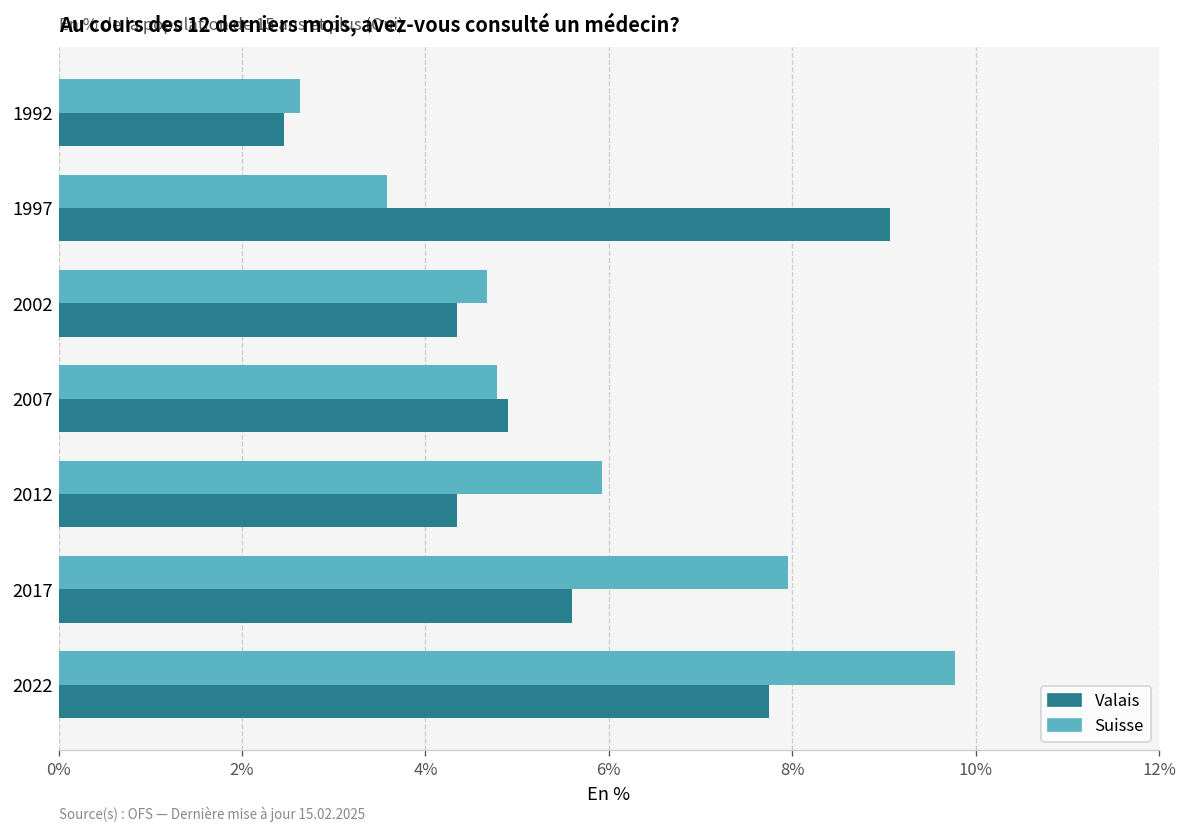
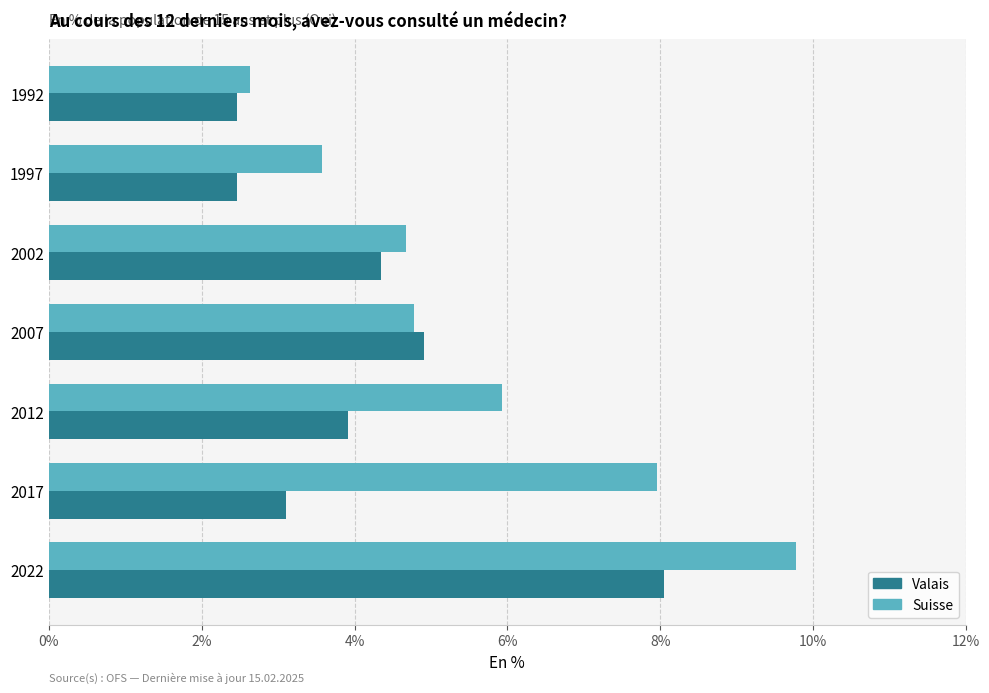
Valais, 1997: 9.1% -> 2.5%
Valais, 2012: 4.3% -> 3.9%
Valais, 2017: 5.6% -> 3.1%
Valais, 2022: 7.7% -> 8.0%
